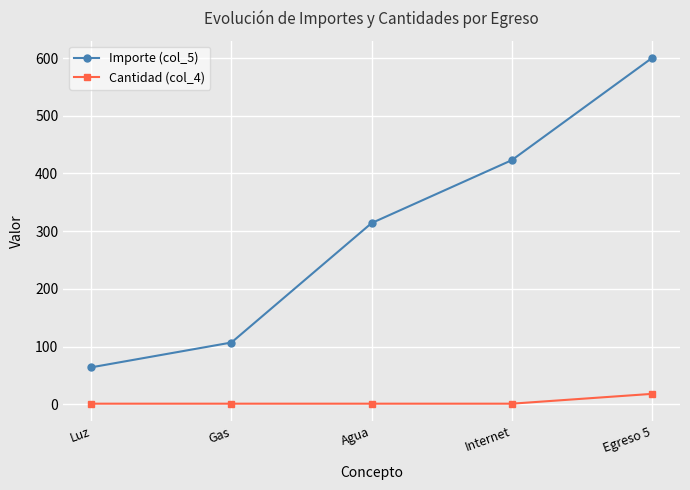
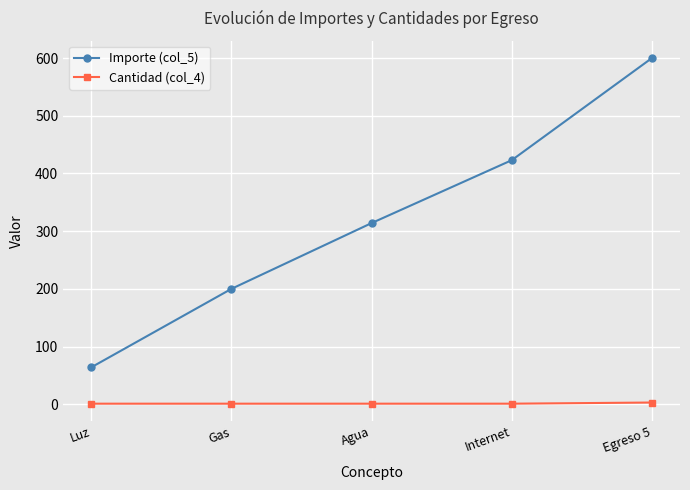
Importe (col_5), Gas: 110 -> 200
Cantidad (col_4), Egreso 5: 20 -> 0
